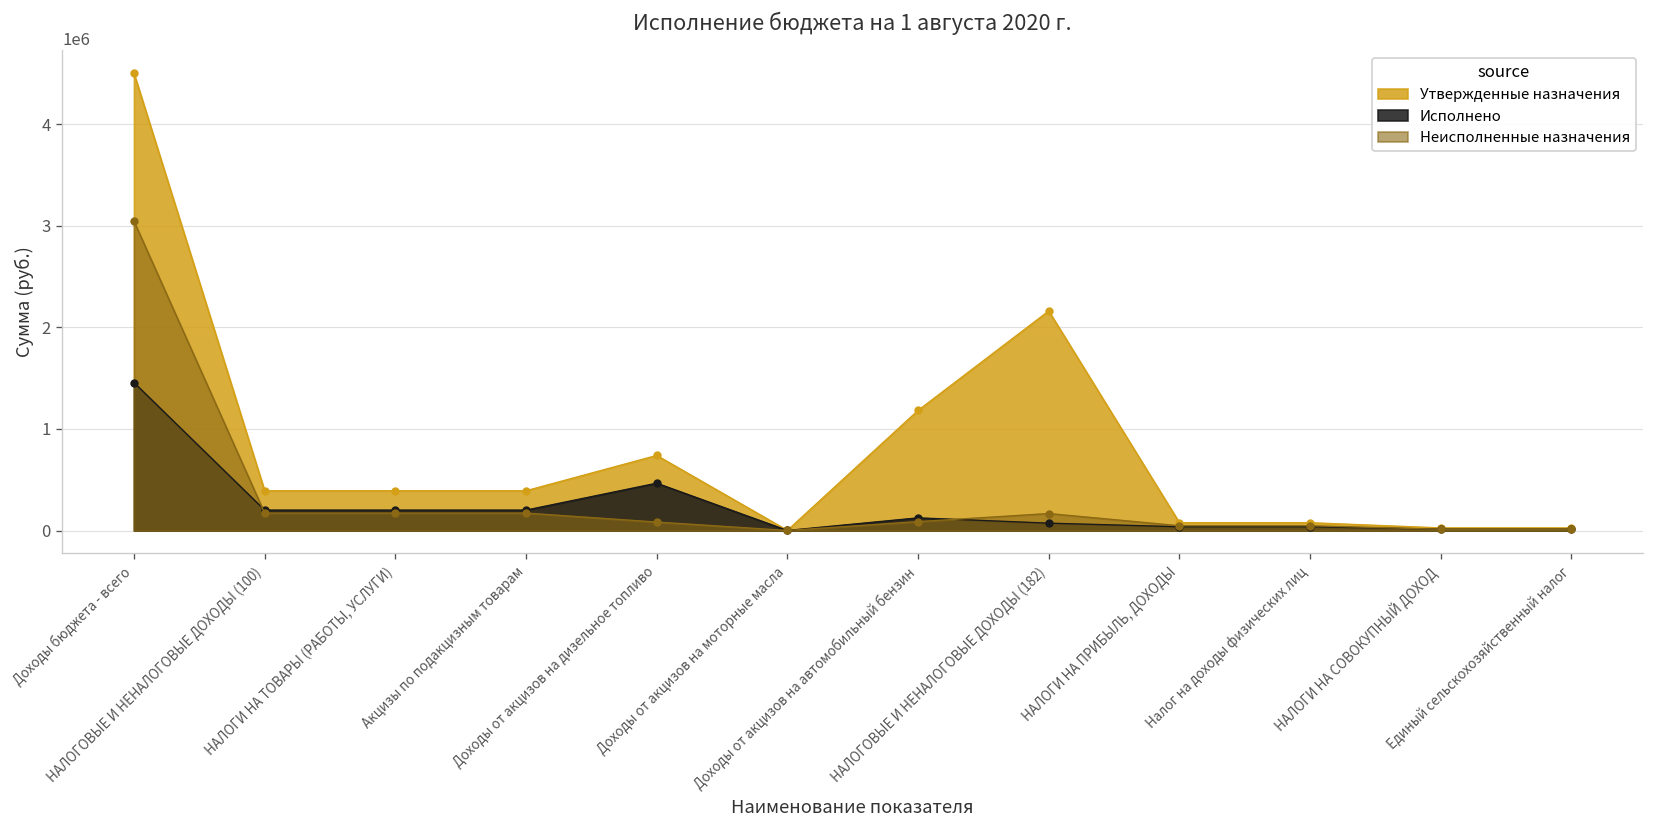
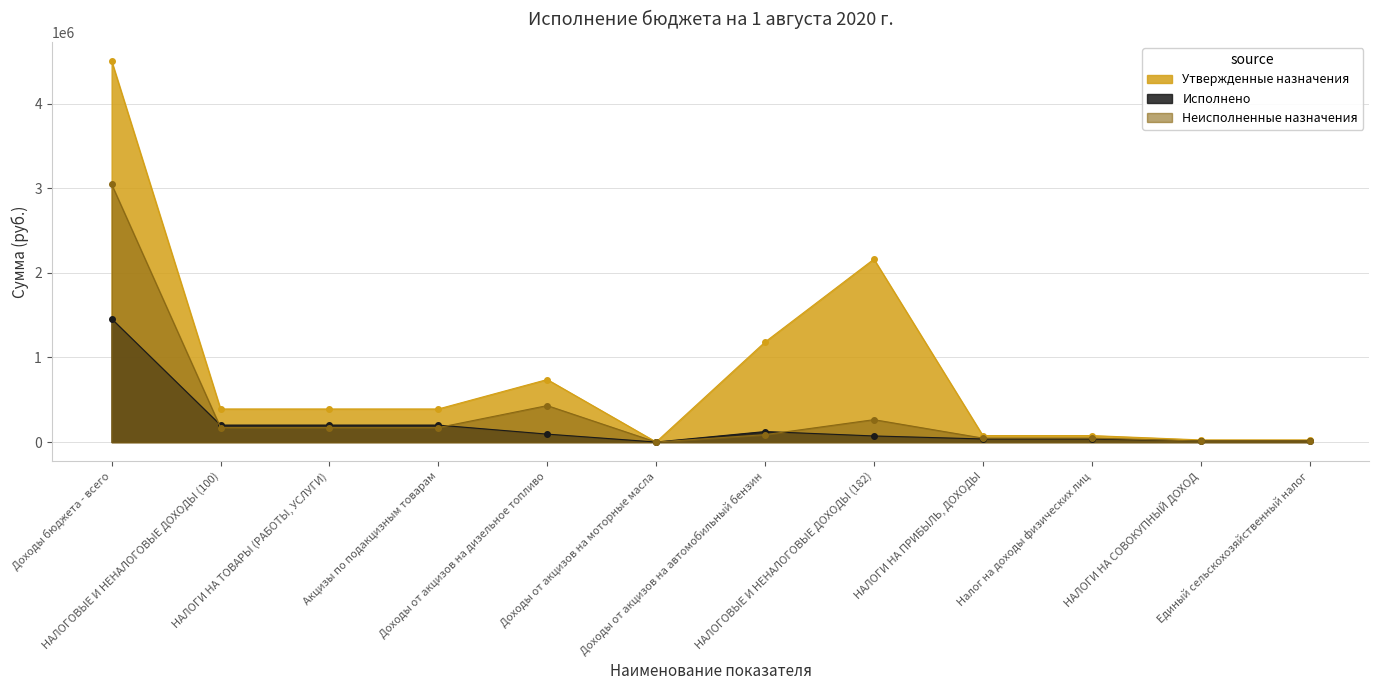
Исполнено, Доходы от акцизов на дизельное топливо: 500000 -> 100000
Неисполненные назначения, Доходы от акцизов на дизельное топливо: 100000 -> 400000
Неисполненные назначения, НАЛОГОВЫЕ И НЕНАЛОГОВЫЕ ДОХОДЫ (182): 200000 -> 300000
